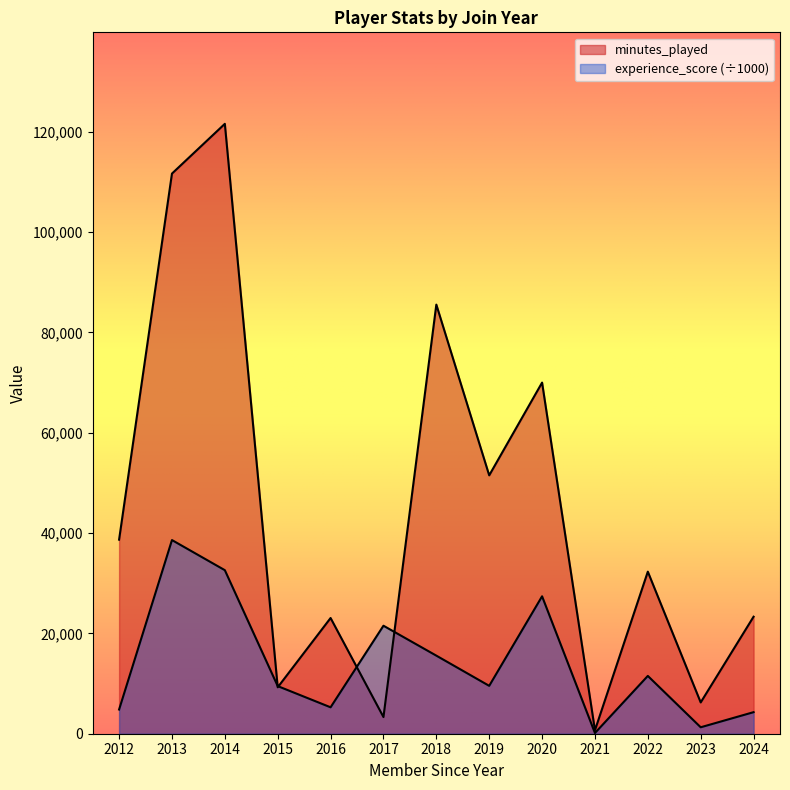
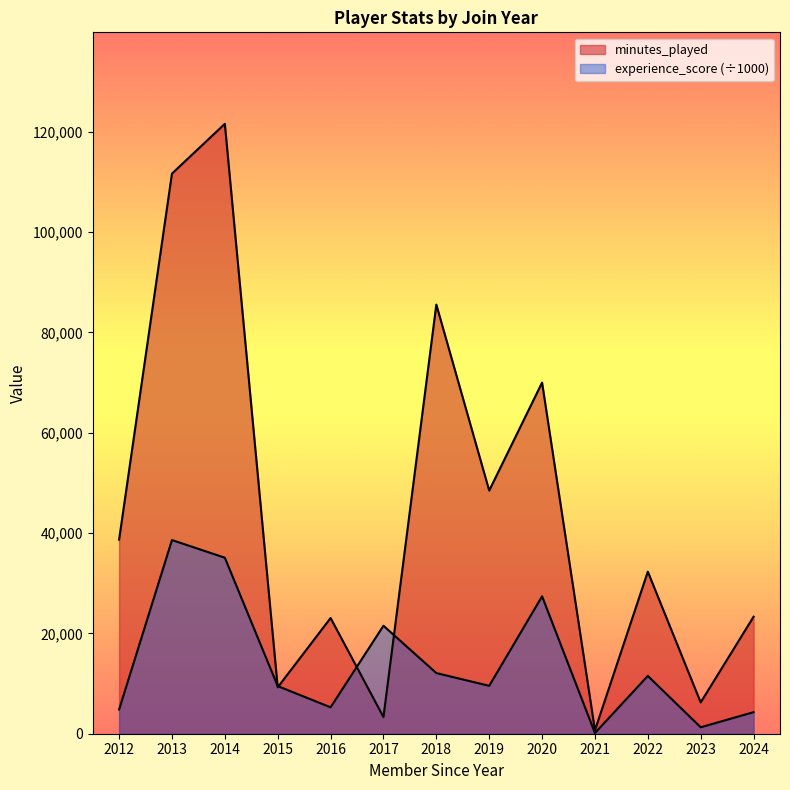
experience_score (÷1000), 2014: 33,000 -> 35,000
experience_score (÷1000), 2018: 16,000 -> 12,000
minutes_played, 2019: 52,000 -> 48,000
